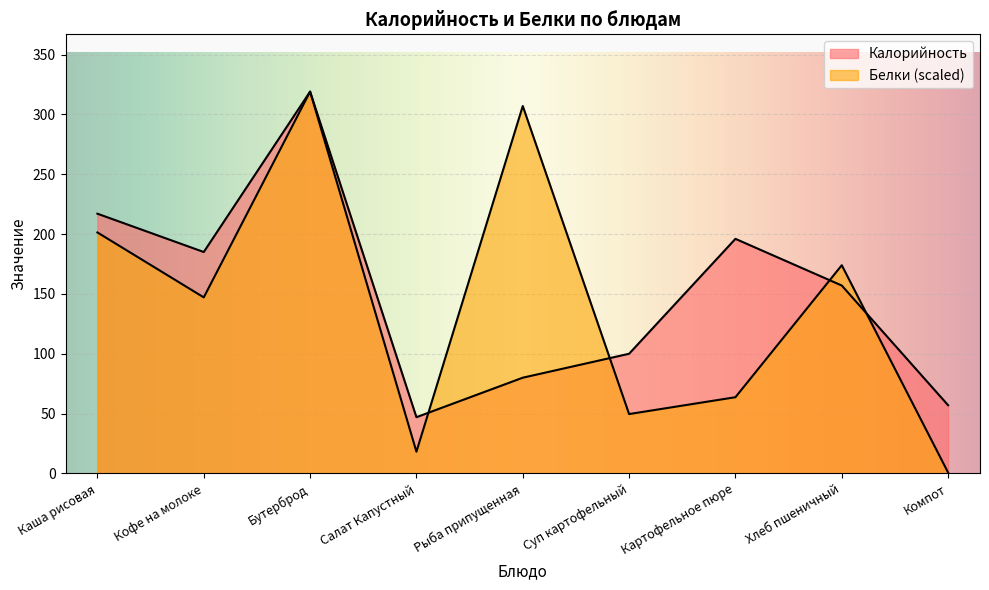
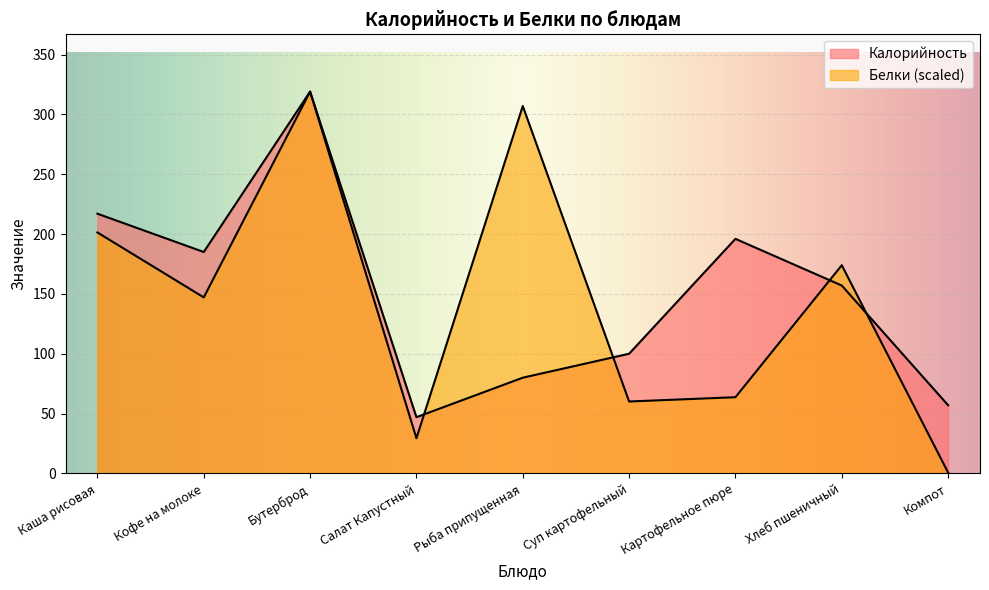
Белки (scaled), Салат Капустный: 18 -> 29
Белки (scaled), Суп картофельный: 50 -> 60
